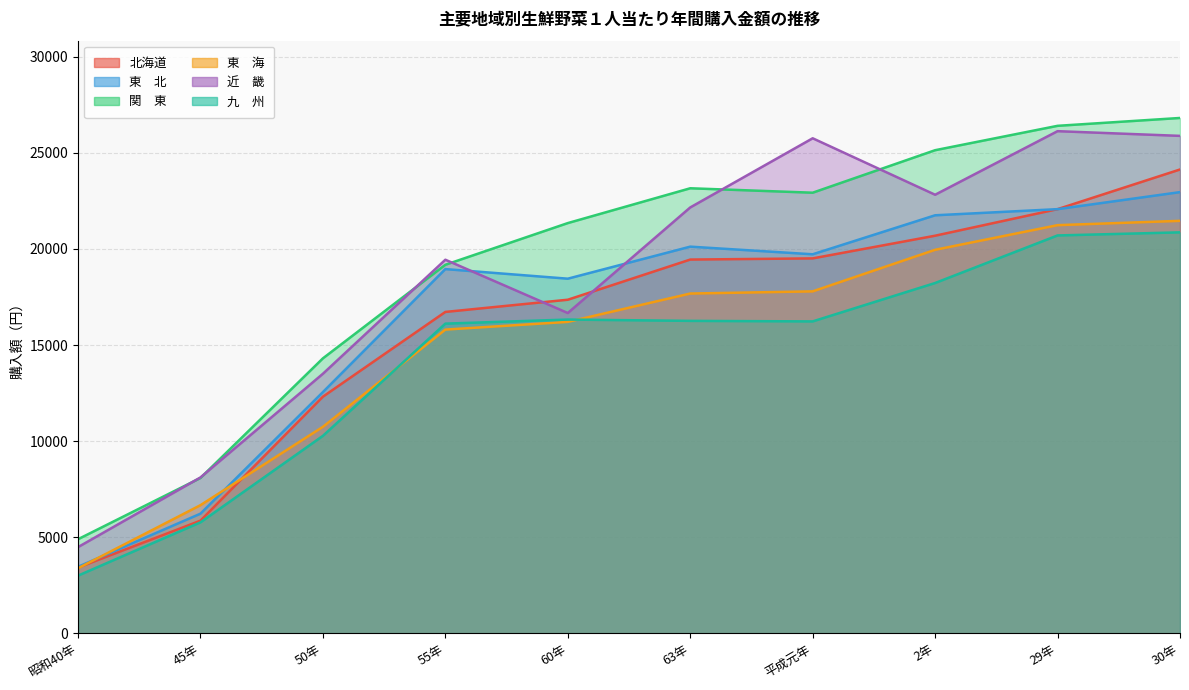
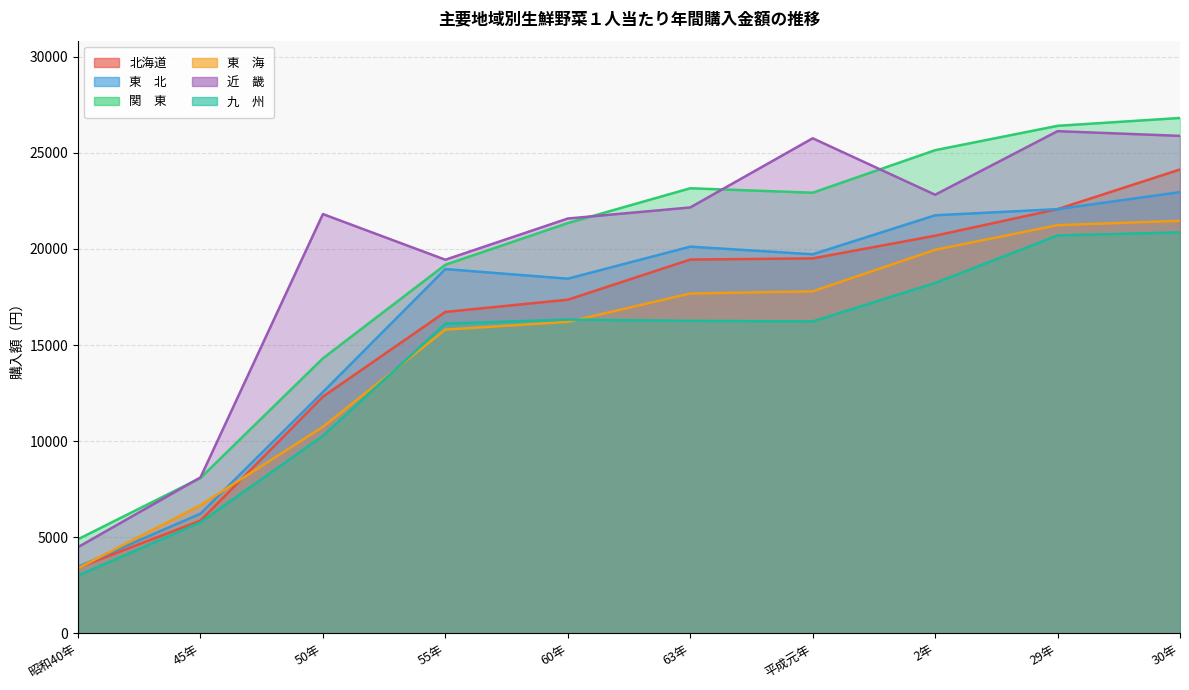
近 畿, 50年: 13500 -> 21800
近 畿, 60年: 16700 -> 21600
